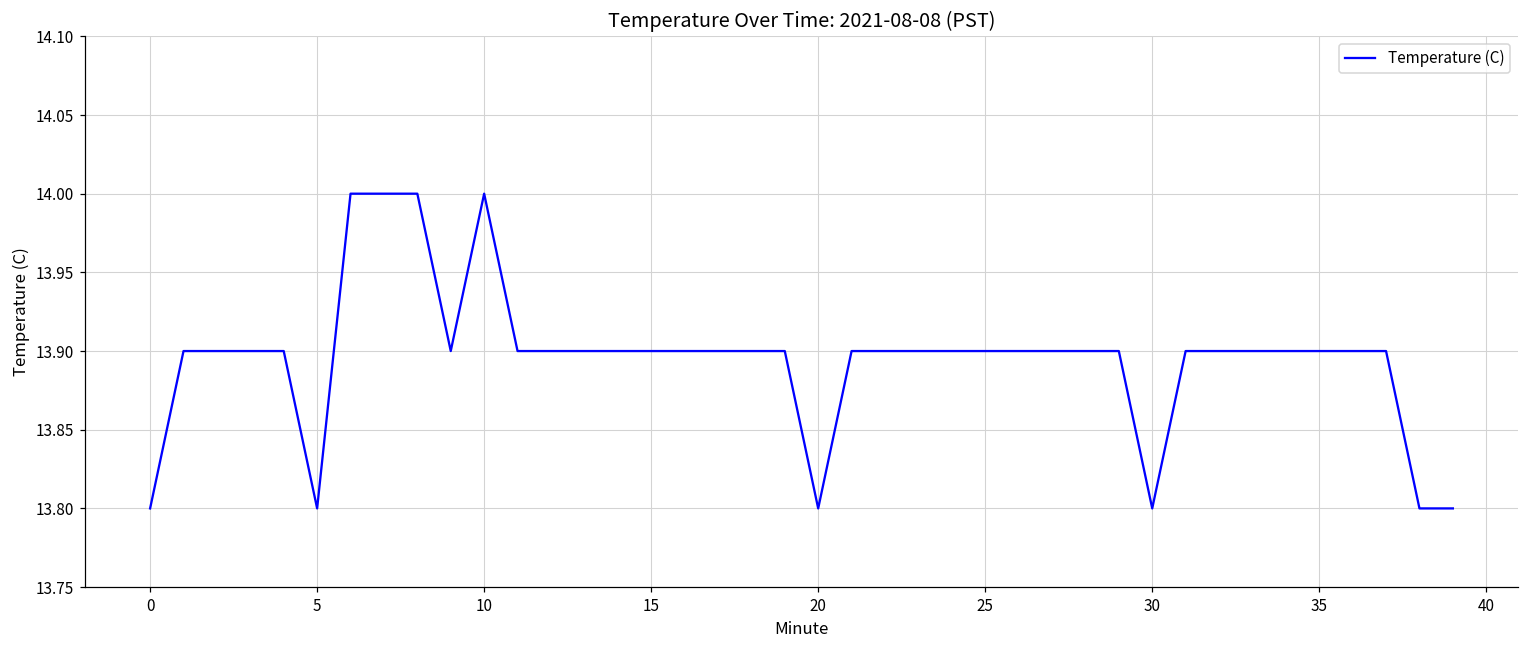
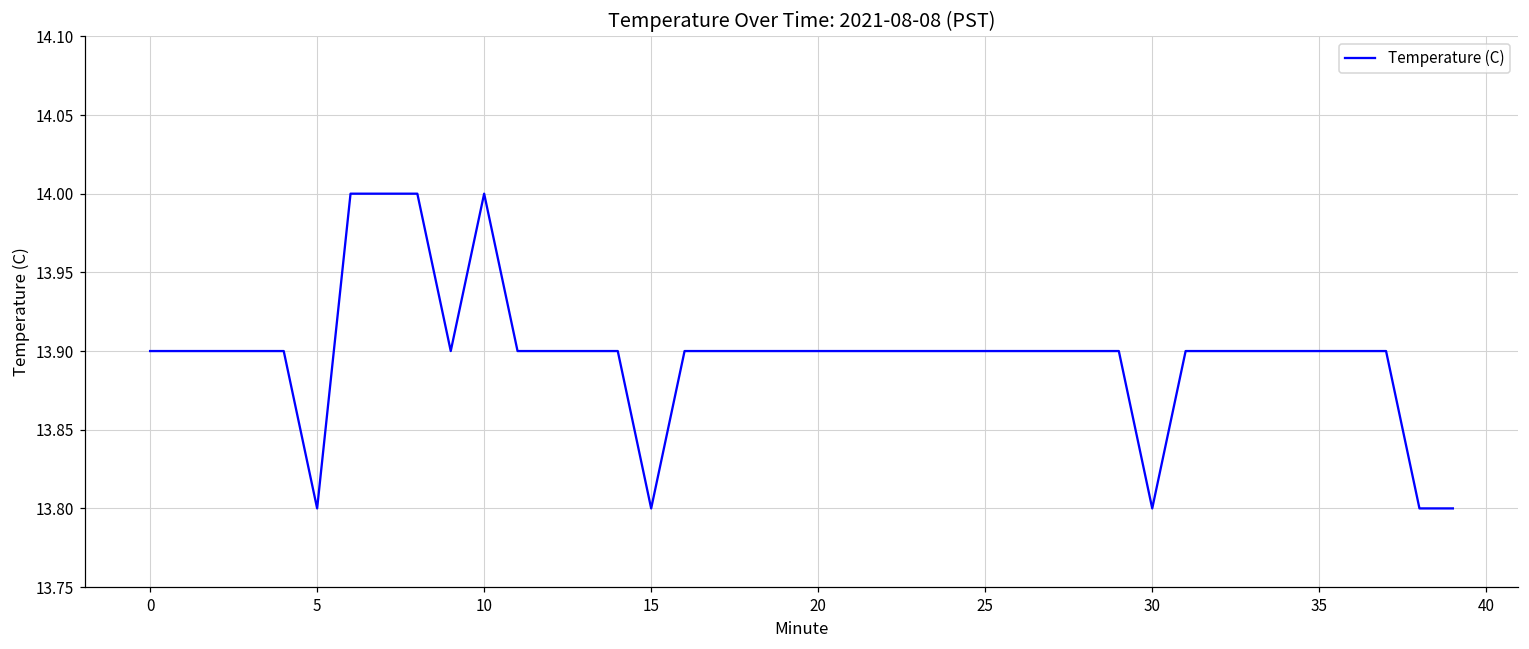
0: 13.8 -> 13.9
15: 13.9 -> 13.8
20: 13.8 -> 13.9
